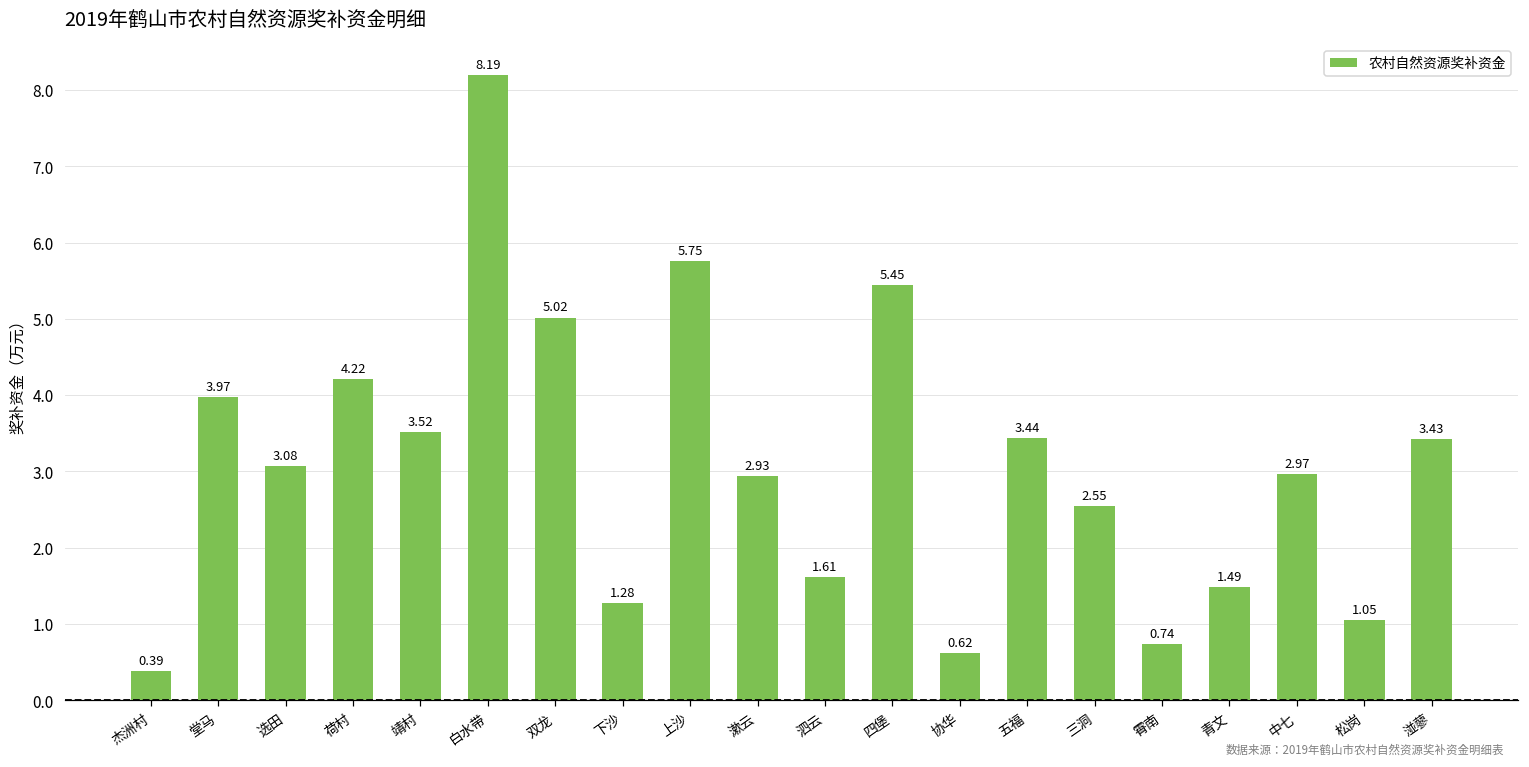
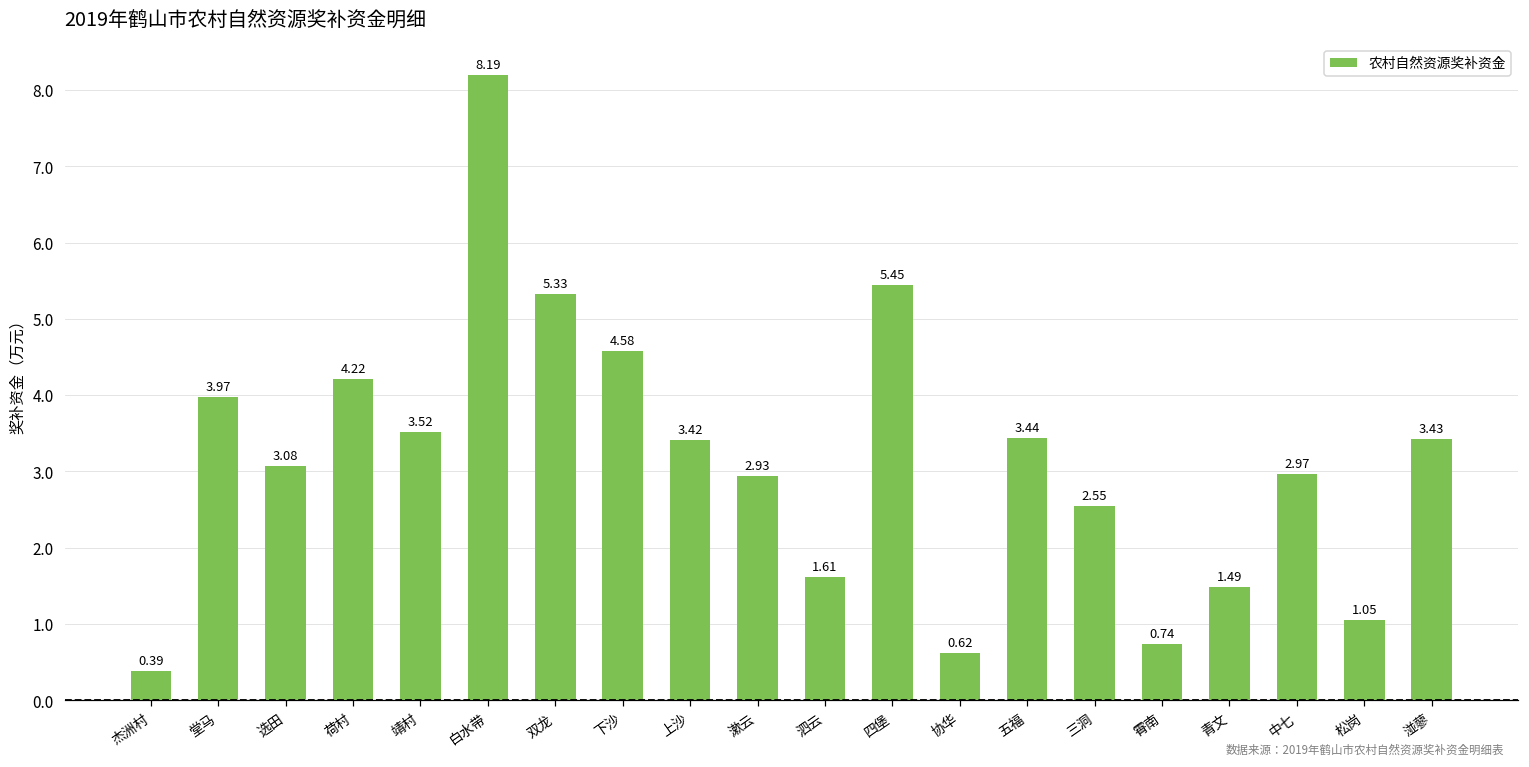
双龙: 5.02 -> 5.33
下沙: 1.28 -> 4.58
上沙: 5.75 -> 3.42
